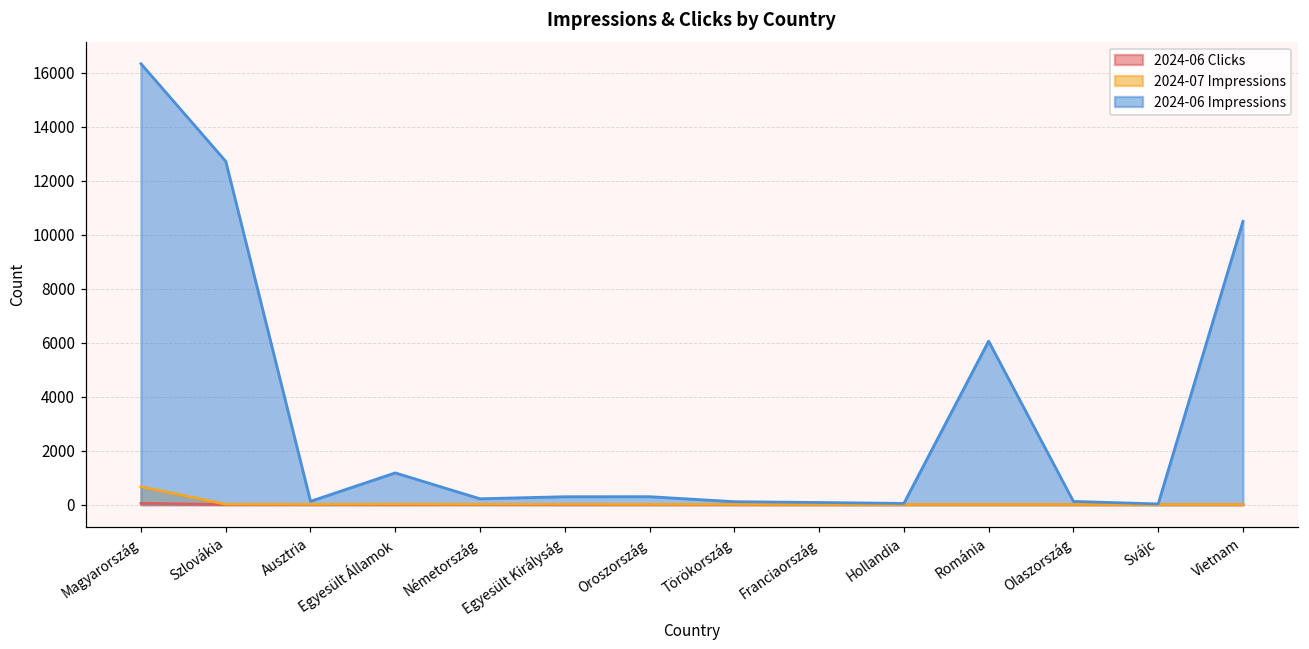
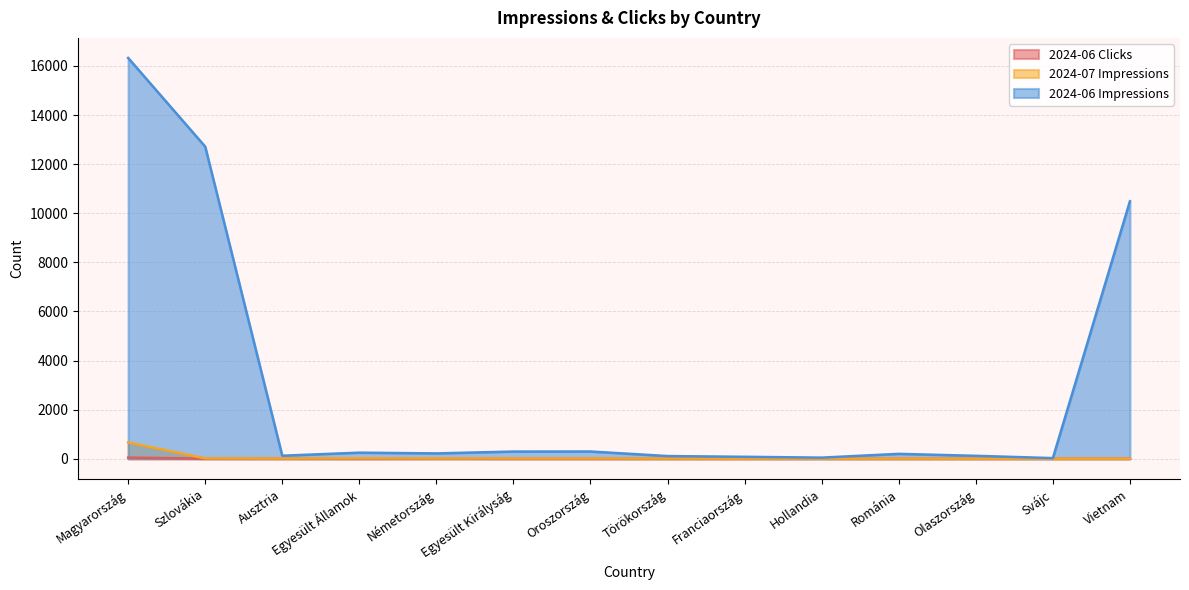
2024-06 Impressions, Egyesült Államok: 1200 -> 200
2024-06 Impressions, Románia: 6100 -> 200
